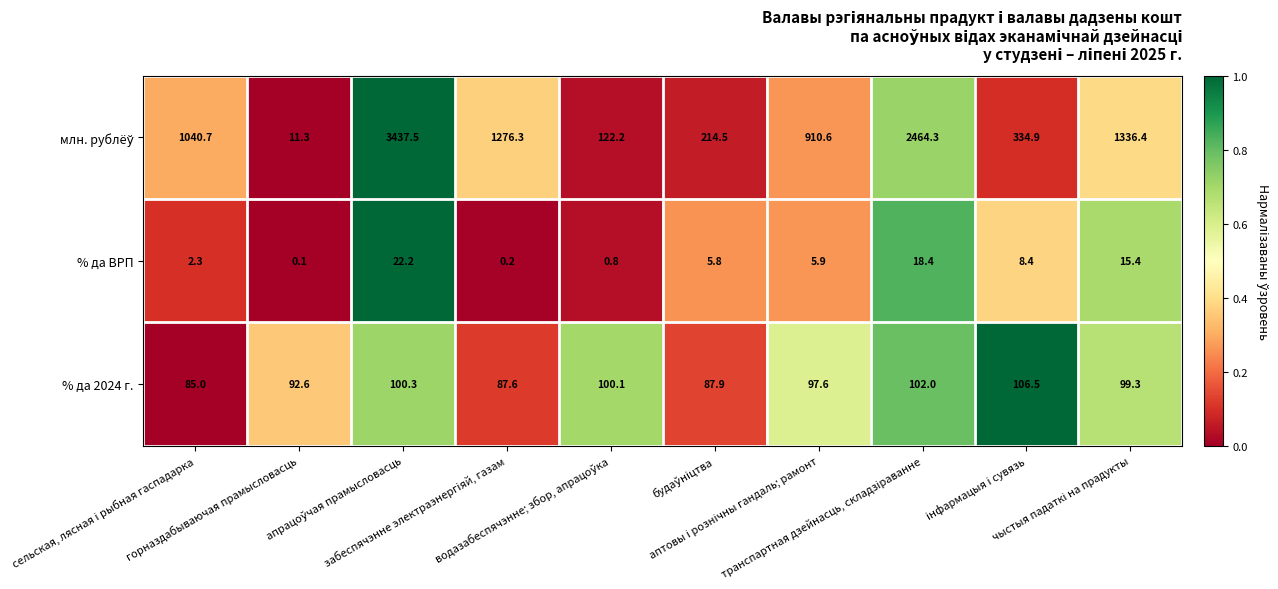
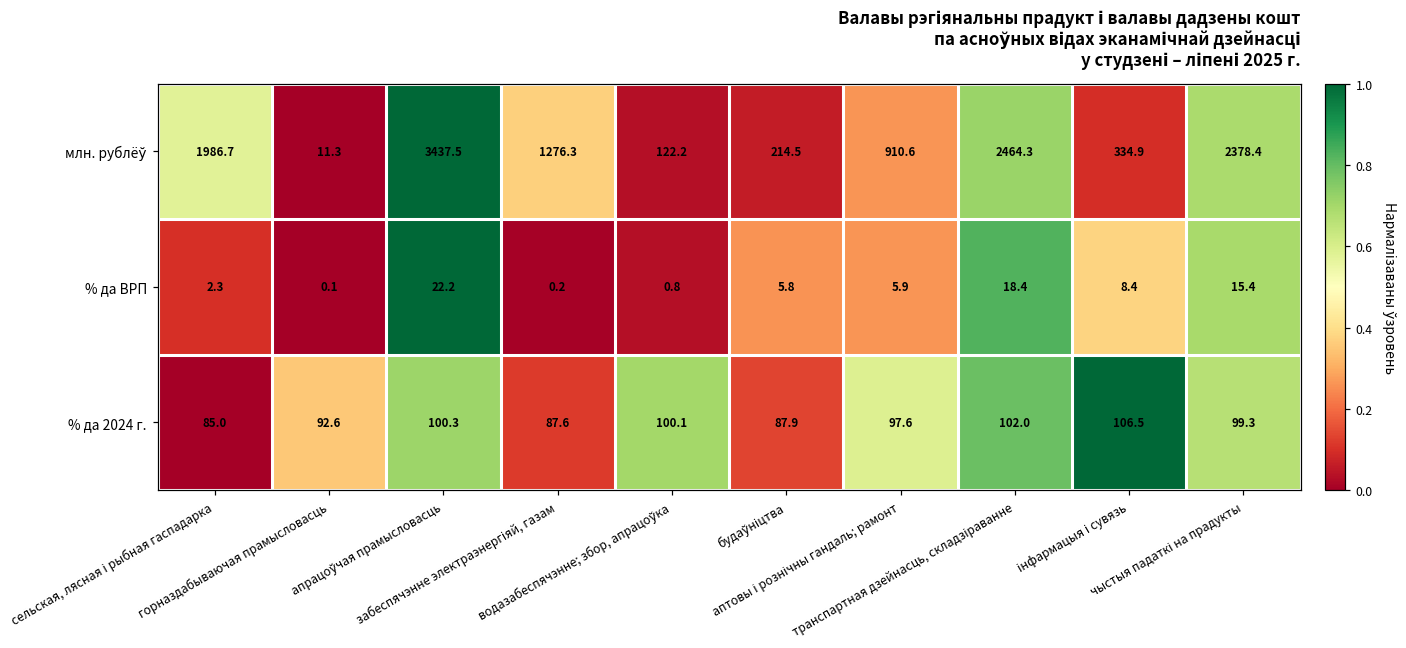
млн. рублёў, сельская, лясная і рыбная гаспадарка: 1040.7 -> 1986.7
млн. рублёў, чыстыя падаткі на прадукты: 1336.4 -> 2378.4
